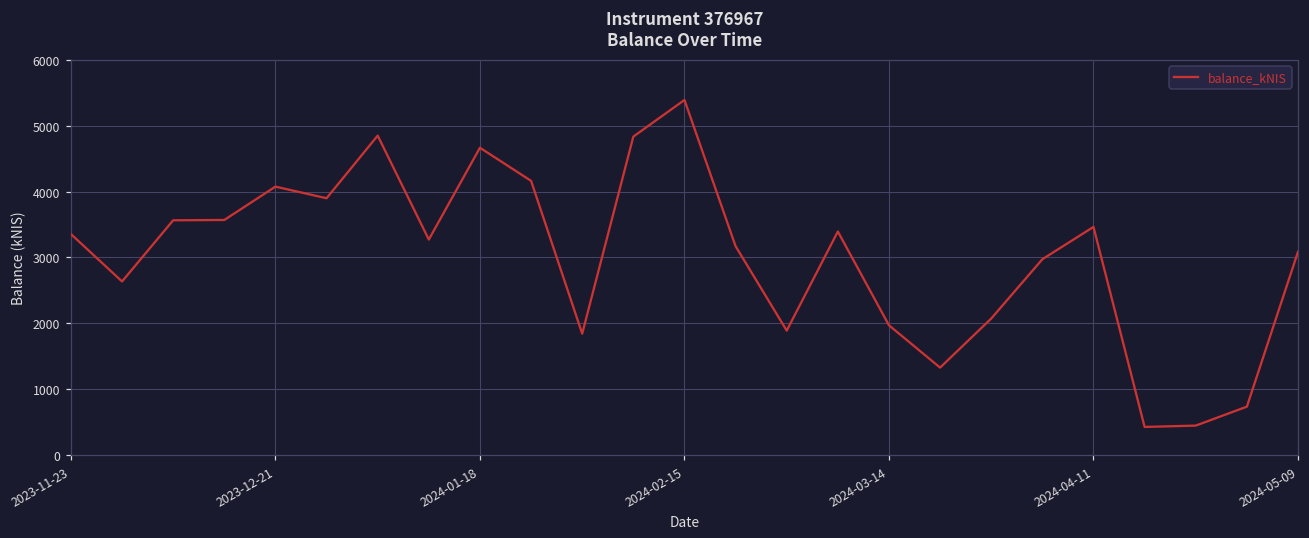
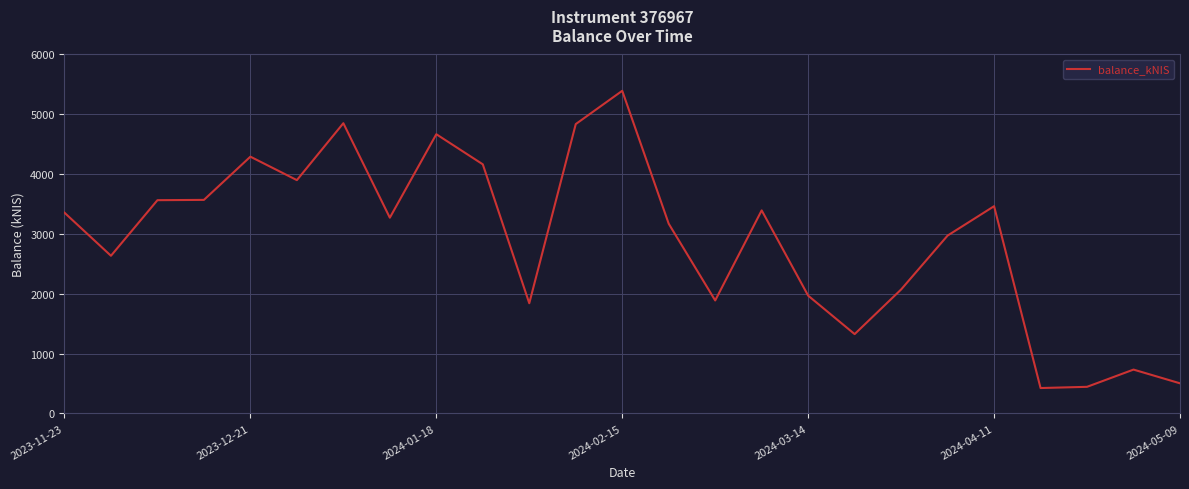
2023-12-21: 4100 -> 4300
2024-05-09: 3100 -> 500
